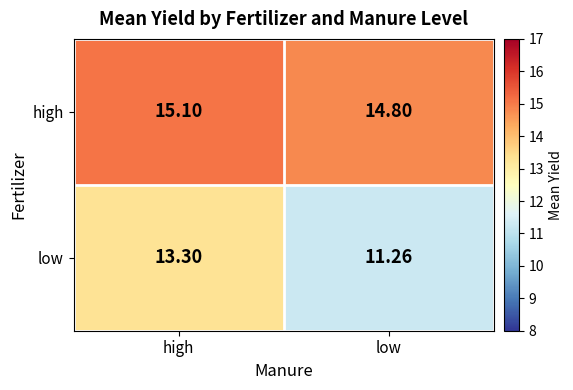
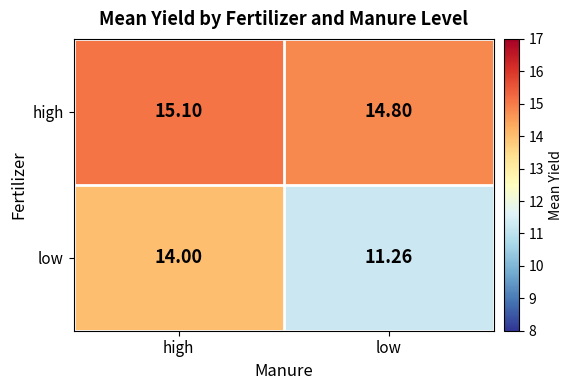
low, high: 13.30 -> 14.00
